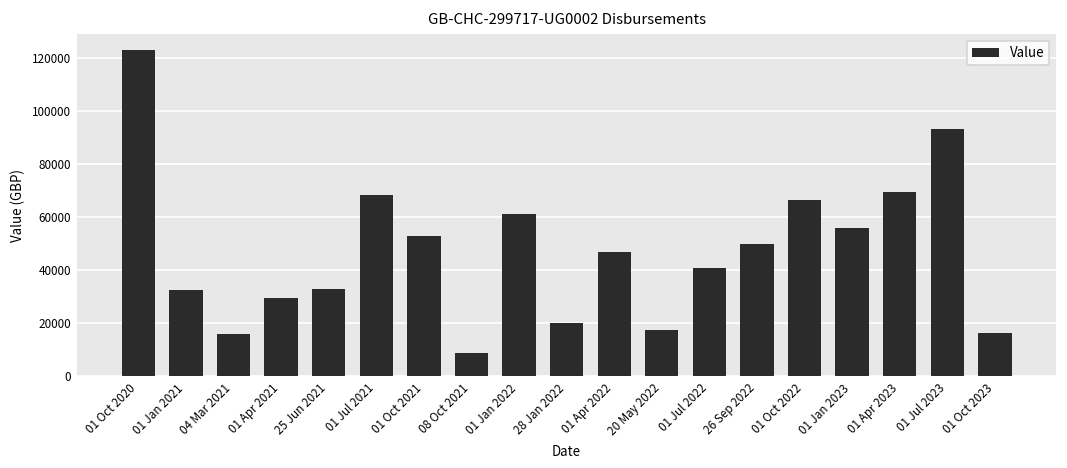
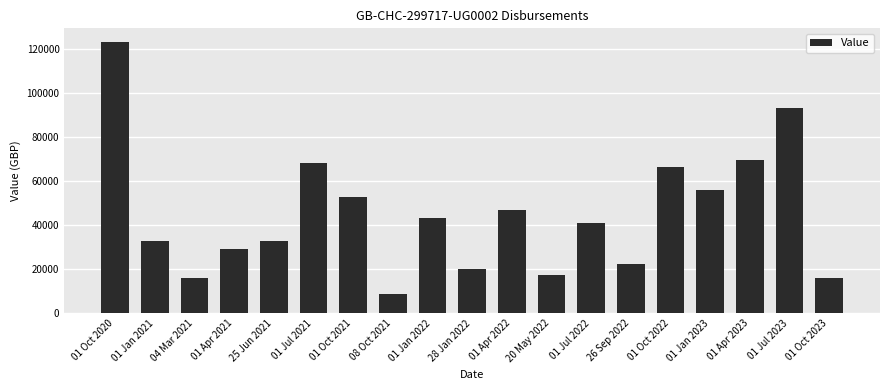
01 Jan 2022: 61000 -> 43000
26 Sep 2022: 50000 -> 22000
